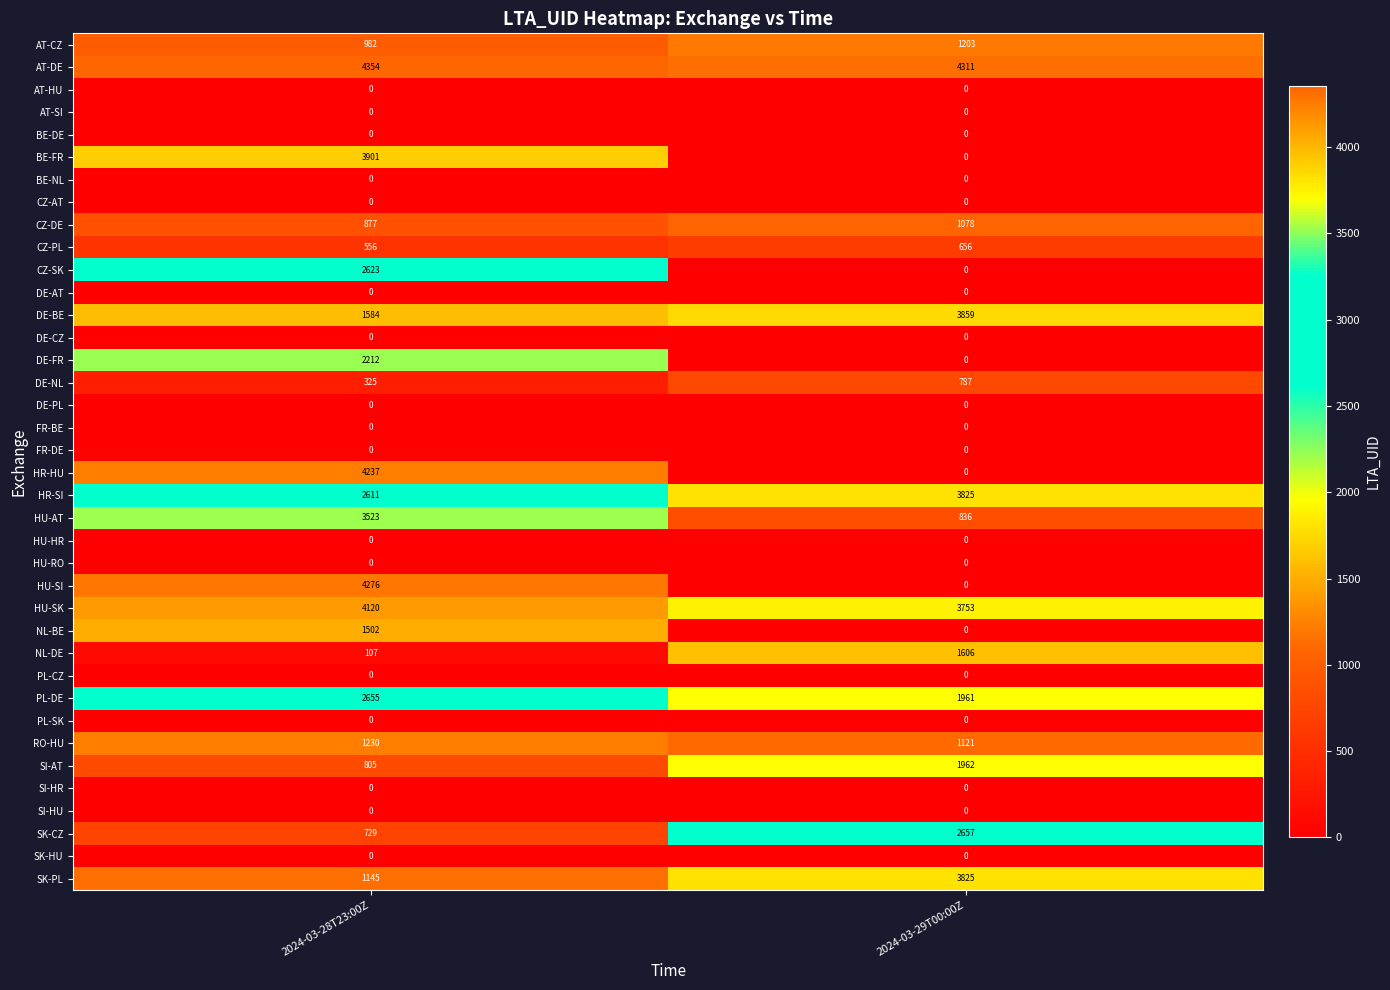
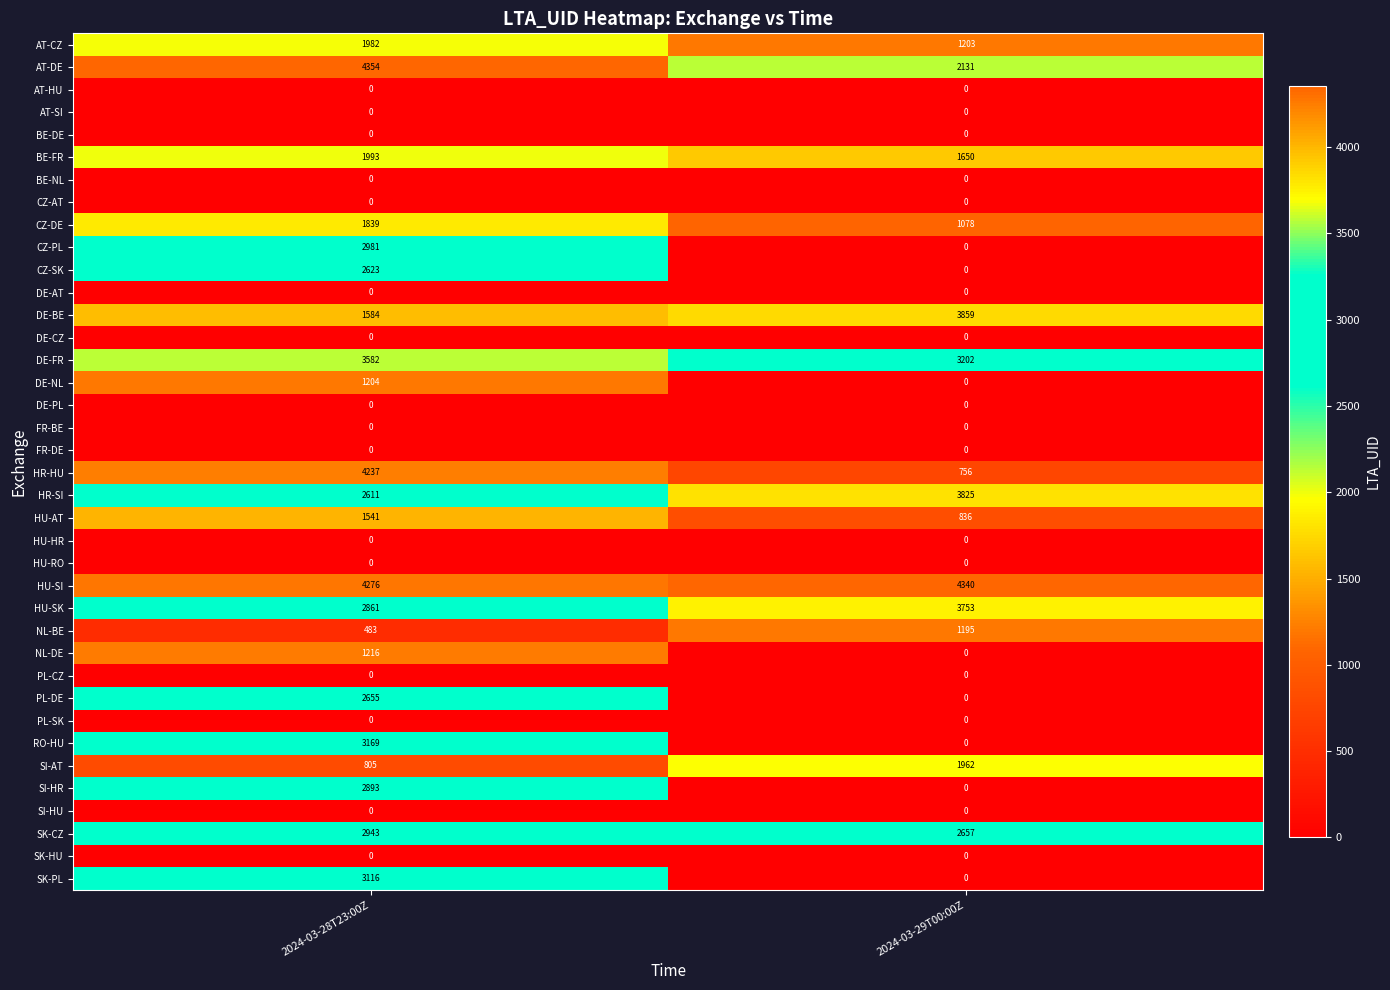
AT-CZ, 2024-03-28T23:00Z: 982 -> 1982
AT-DE, 2024-03-29T00:00Z: 4311 -> 2131
BE-FR, 2024-03-28T23:00Z: 3901 -> 1993
BE-FR, 2024-03-29T00:00Z: 0 -> 1650
CZ-DE, 2024-03-28T23:00Z: 877 -> 1839
CZ-PL, 2024-03-28T23:00Z: 556 -> 2981
CZ-PL, 2024-03-29T00:00Z: 656 -> 0
DE-FR, 2024-03-28T23:00Z: 2212 -> 3582
DE-FR, 2024-03-29T00:00Z: 0 -> 3202
DE-NL, 2024-03-28T23:00Z: 325 -> 1204
DE-NL, 2024-03-29T00:00Z: 787 -> 0
HR-HU, 2024-03-29T00:00Z: 0 -> 756
HU-AT, 2024-03-28T23:00Z: 3523 -> 1541
HU-SI, 2024-03-29T00:00Z: 0 -> 4340
HU-SK, 2024-03-28T23:00Z: 4120 -> 2861
NL-BE, 2024-03-28T23:00Z: 1502 -> 483
NL-BE, 2024-03-29T00:00Z: 0 -> 1195
NL-DE, 2024-03-28T23:00Z: 107 -> 1216
NL-DE, 2024-03-29T00:00Z: 1606 -> 0
PL-DE, 2024-03-29T00:00Z: 1961 -> 0
RO-HU, 2024-03-28T23:00Z: 1230 -> 3169
RO-HU, 2024-03-29T00:00Z: 1121 -> 0
SI-HR, 2024-03-28T23:00Z: 0 -> 2893
SK-CZ, 2024-03-28T23:00Z: 729 -> 2943
SK-PL, 2024-03-28T23:00Z: 1145 -> 3116
SK-PL, 2024-03-29T00:00Z: 3825 -> 0
